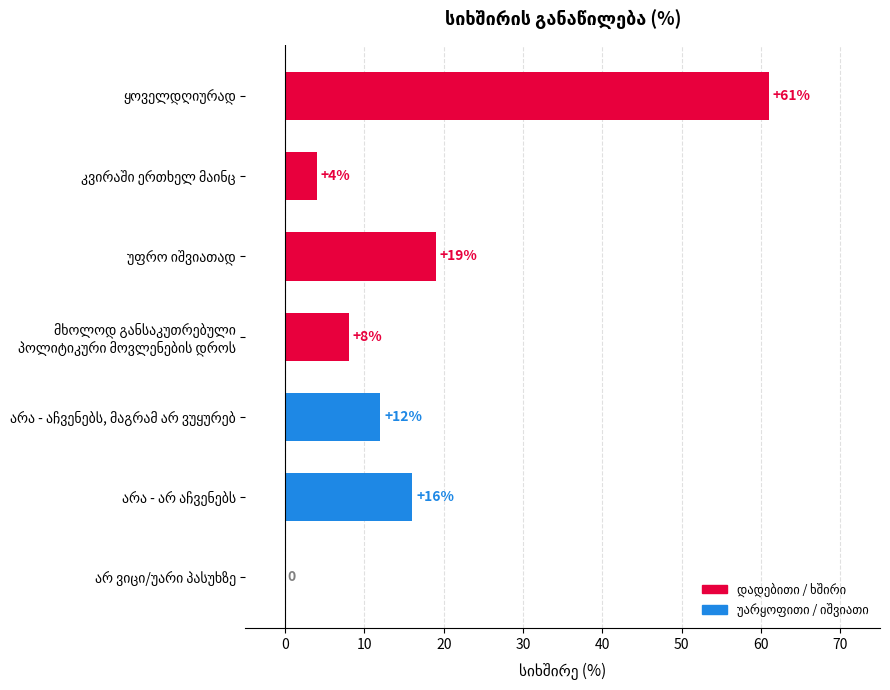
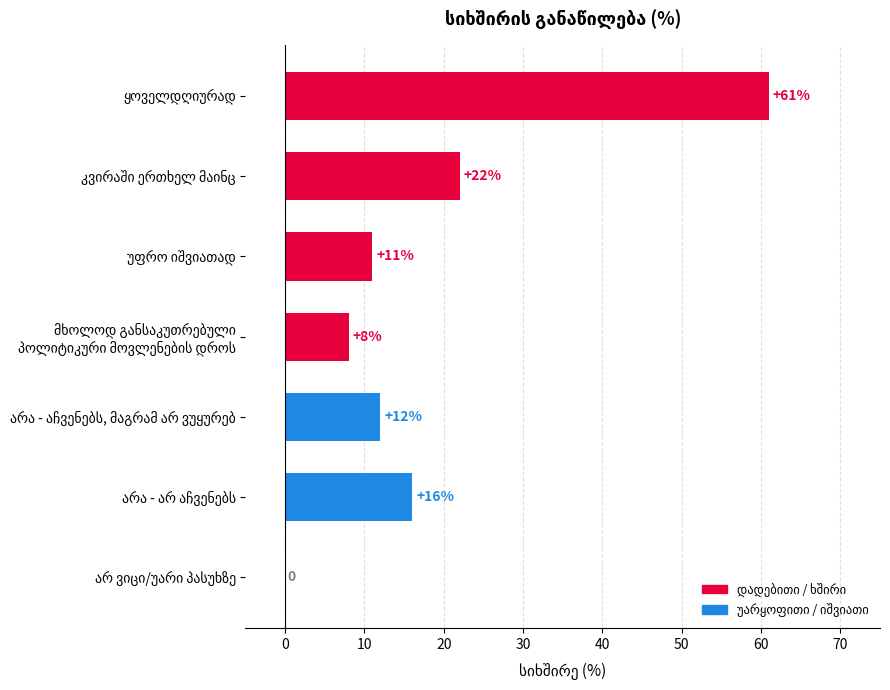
კვირაში ერთხელ მაინც: +4% -> +22%
უფრო იშვიათად: +19% -> +11%
